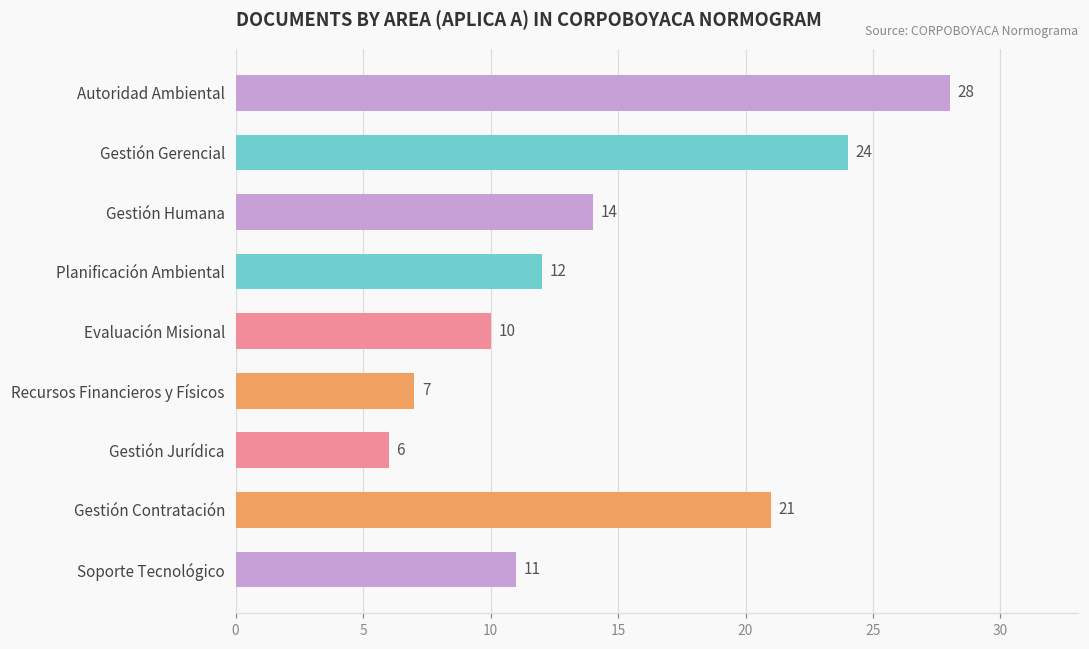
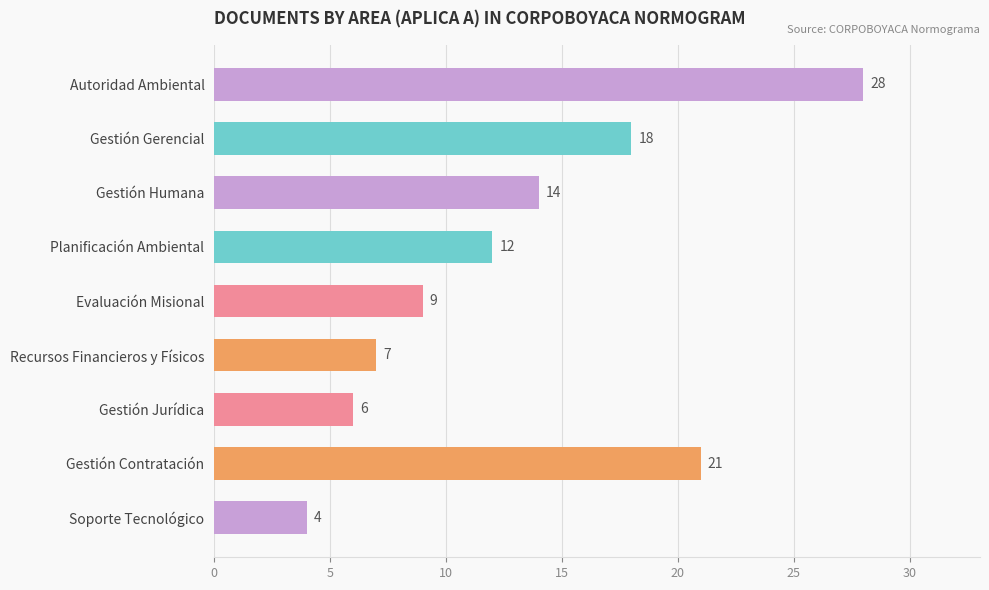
Gestión Gerencial: 24 -> 18
Evaluación Misional: 10 -> 9
Soporte Tecnológico: 11 -> 4
